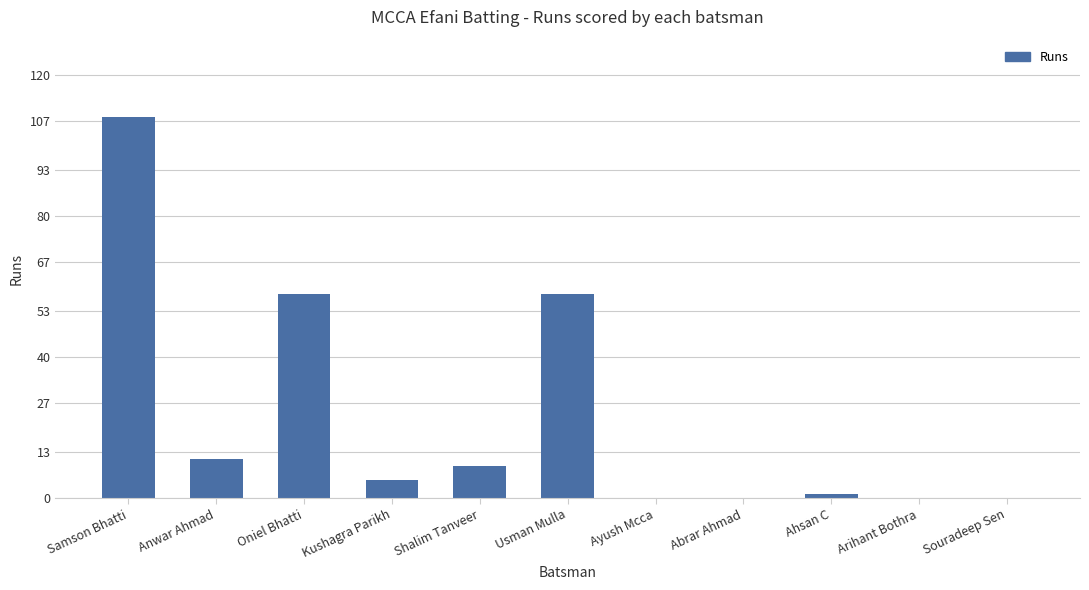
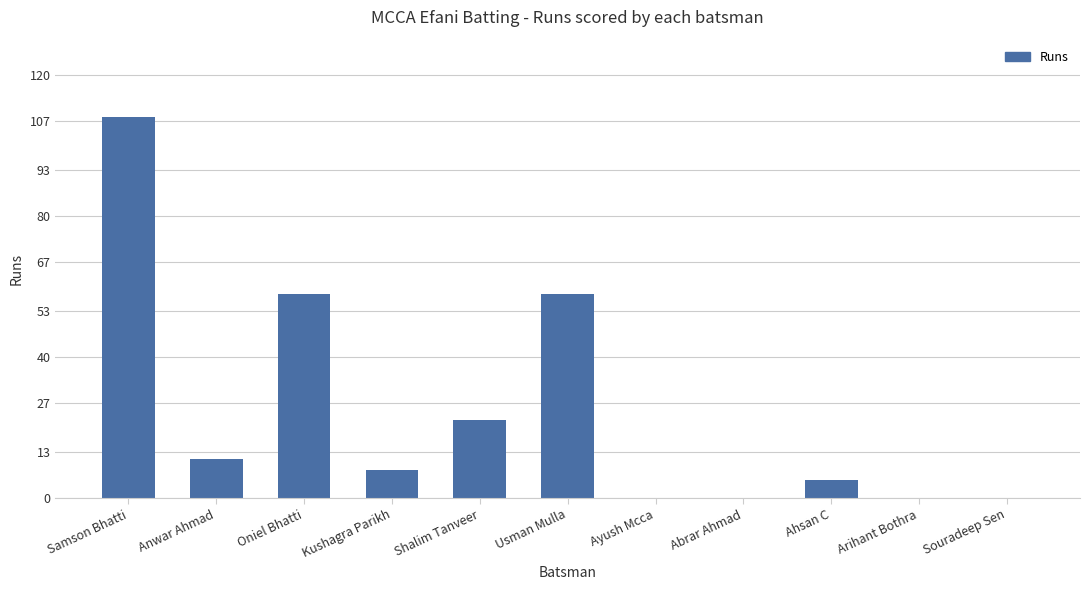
Kushagra Parikh: 5 -> 8
Shalim Tanveer: 9 -> 22
Ahsan C: 1 -> 5
